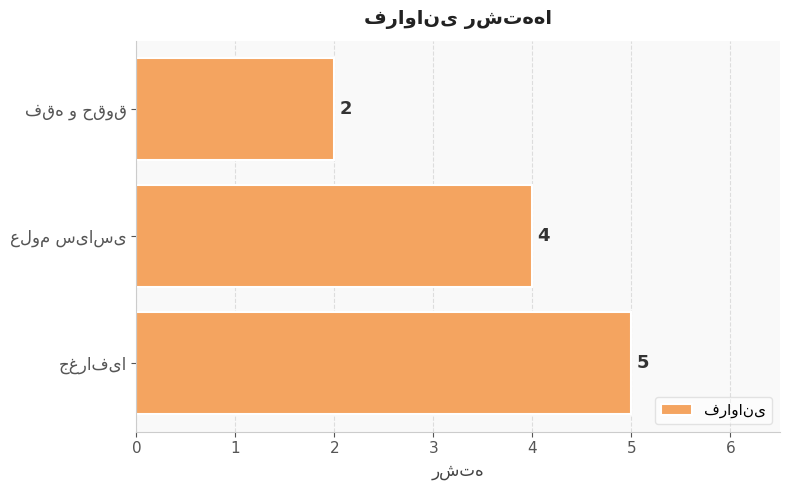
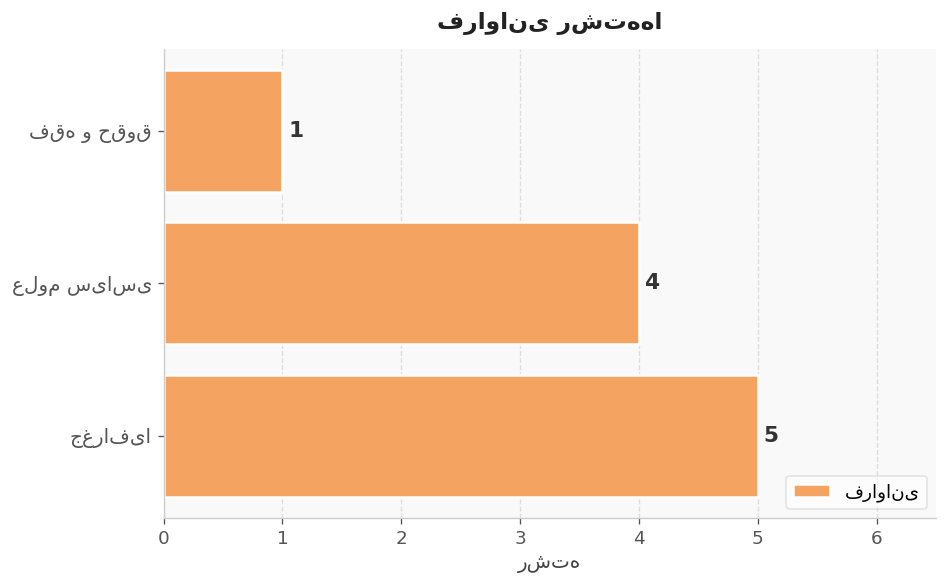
فقه و حقوق: 2 -> 1
